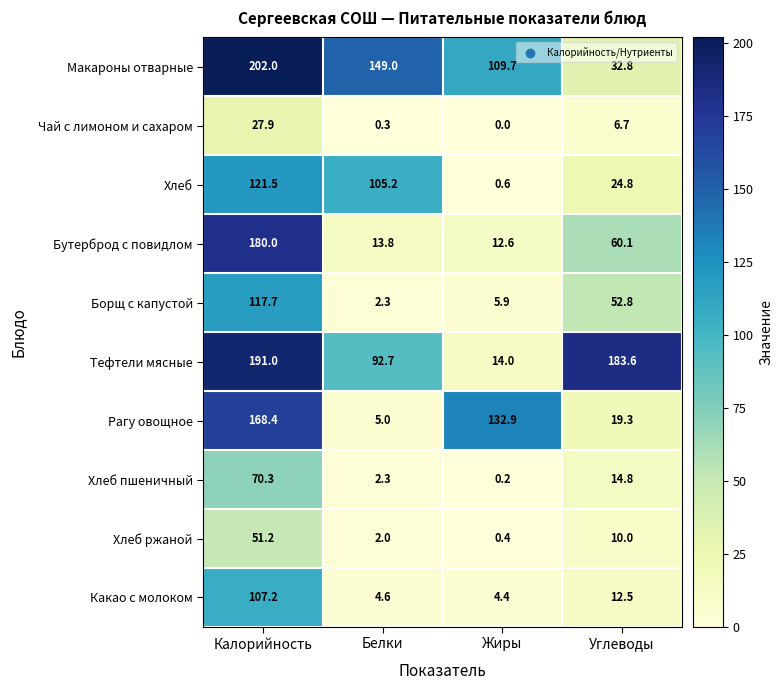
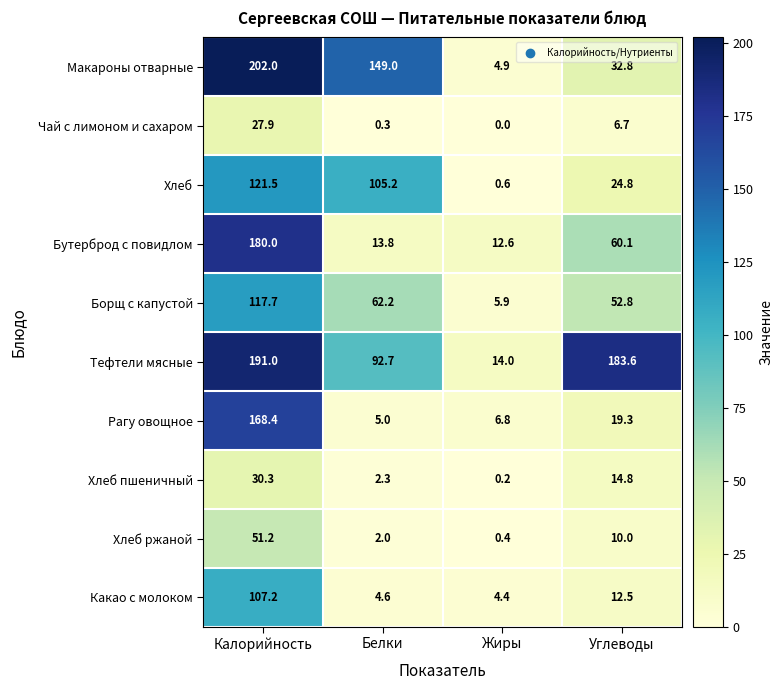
Макароны отварные, Жиры: 109.7 -> 4.9
Борщ с капустой, Белки: 2.3 -> 62.2
Рагу овощное, Жиры: 132.9 -> 6.8
Хлеб пшеничный, Калорийность: 70.3 -> 30.3
